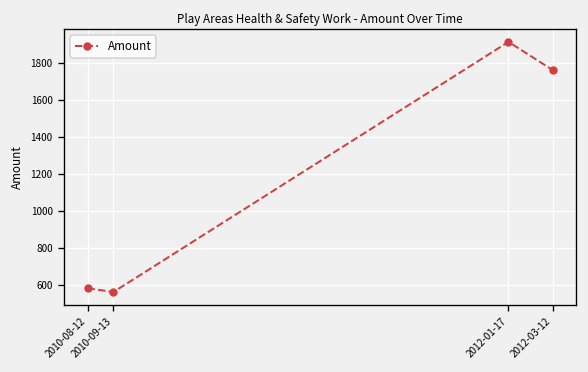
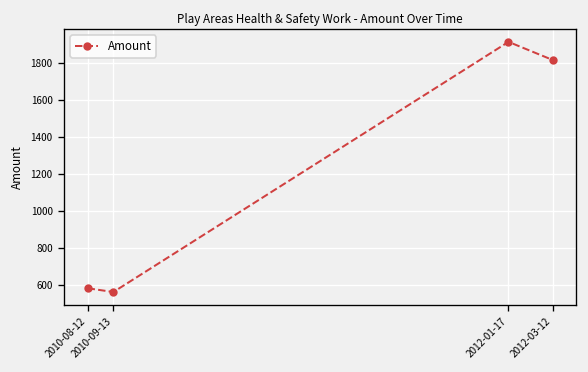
2012-03-12: 1760 -> 1820
